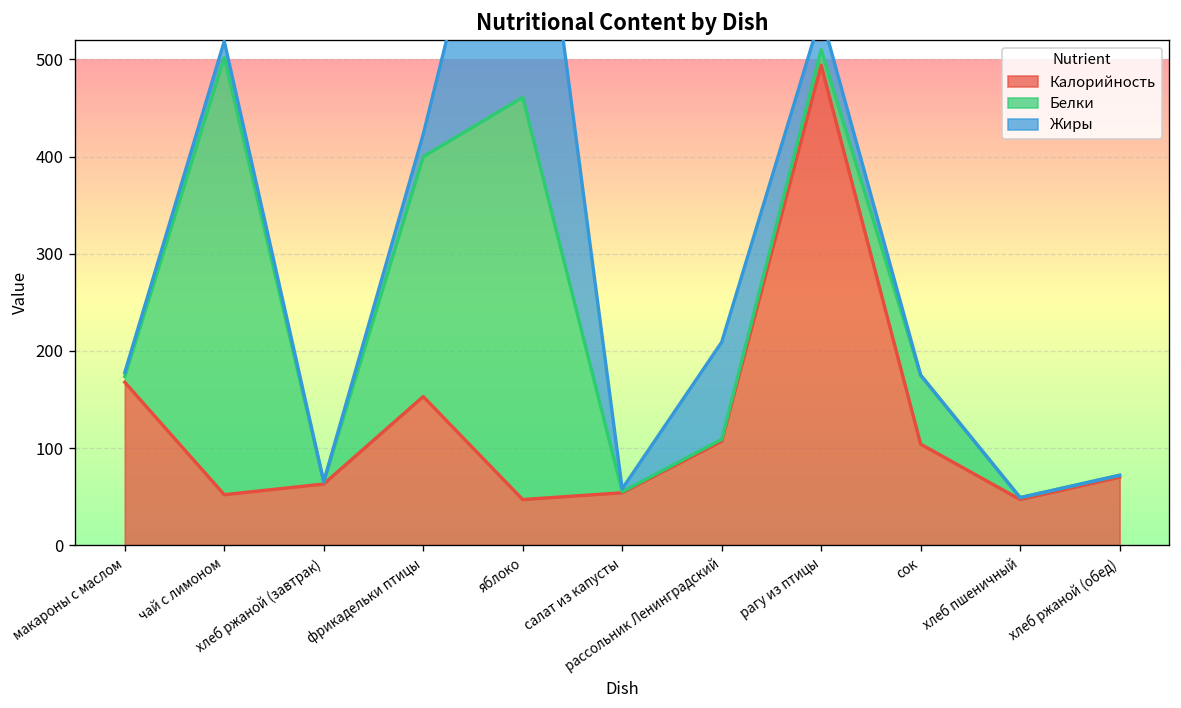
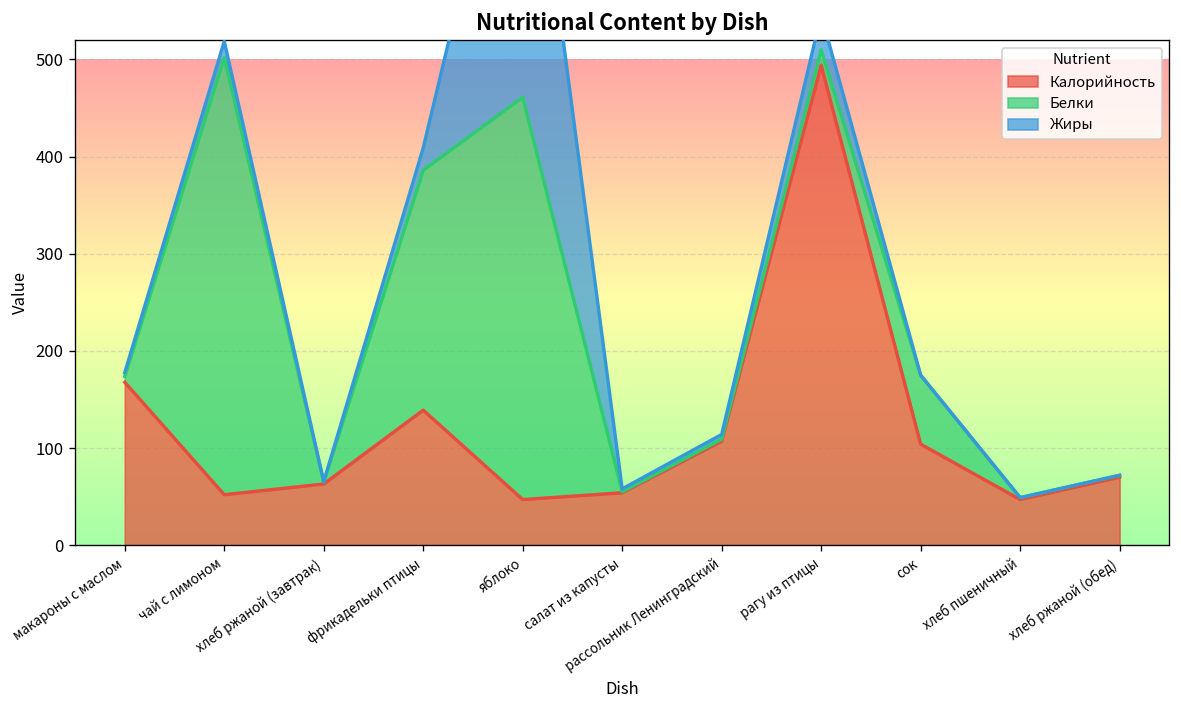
Калорийность, фрикадельки птицы: 150 -> 140
Жиры, рассольник Ленинградский: 100 -> 10
